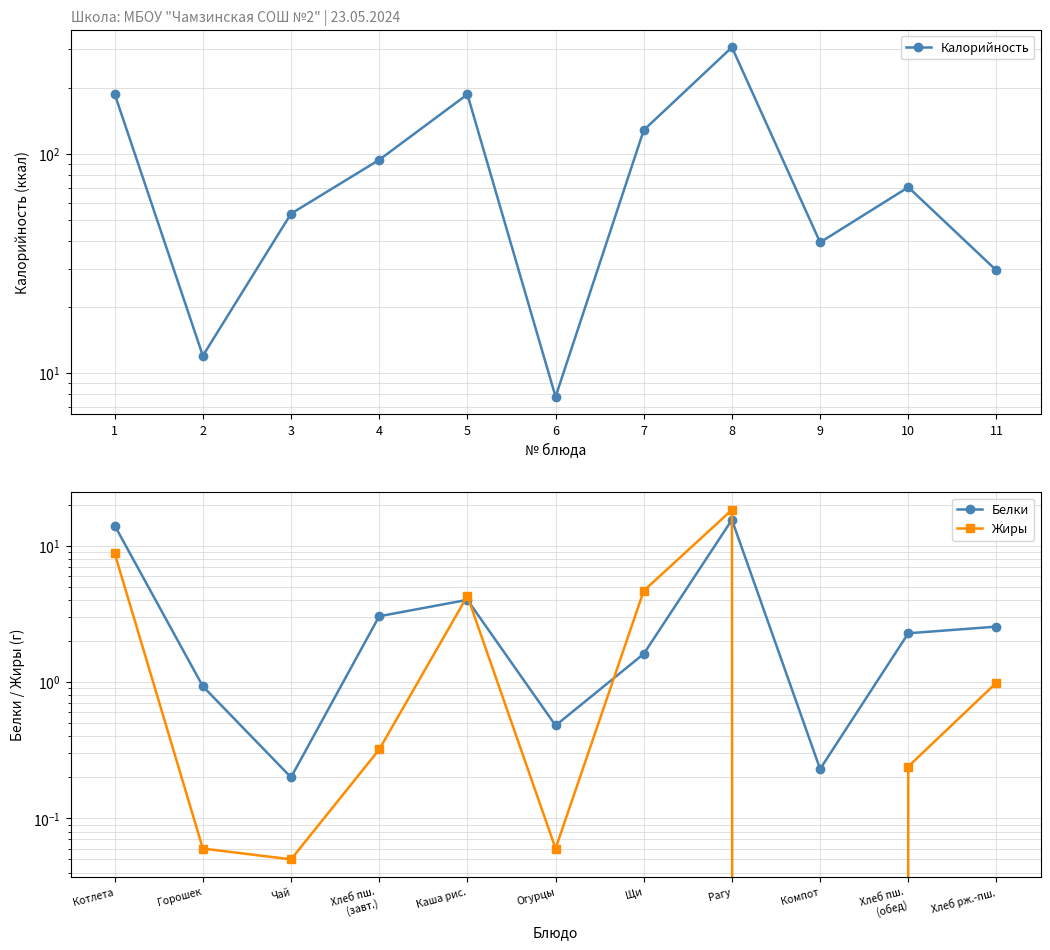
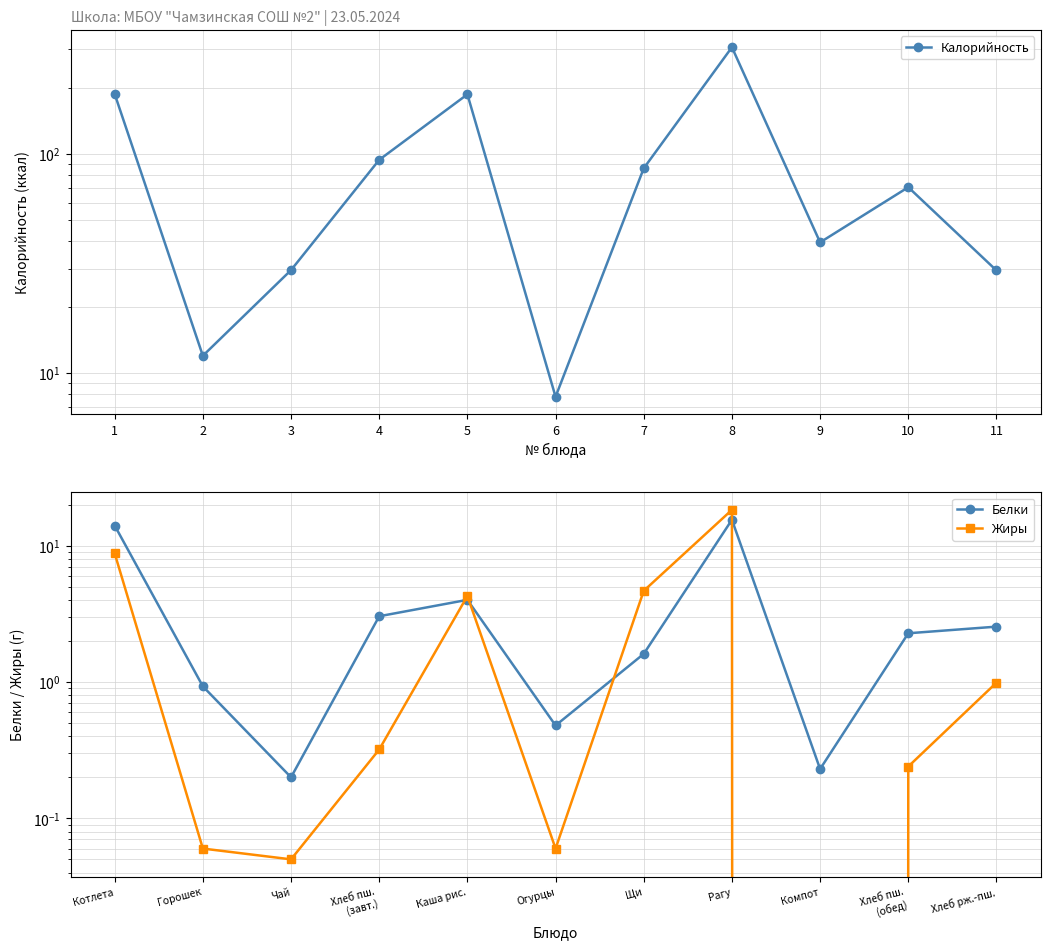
Школа: МБОУ "Чамзинская СОШ №2" | 23.05.2024, 3: 53 -> 30
Школа: МБОУ "Чамзинская СОШ №2" | 23.05.2024, 7: 130 -> 86
